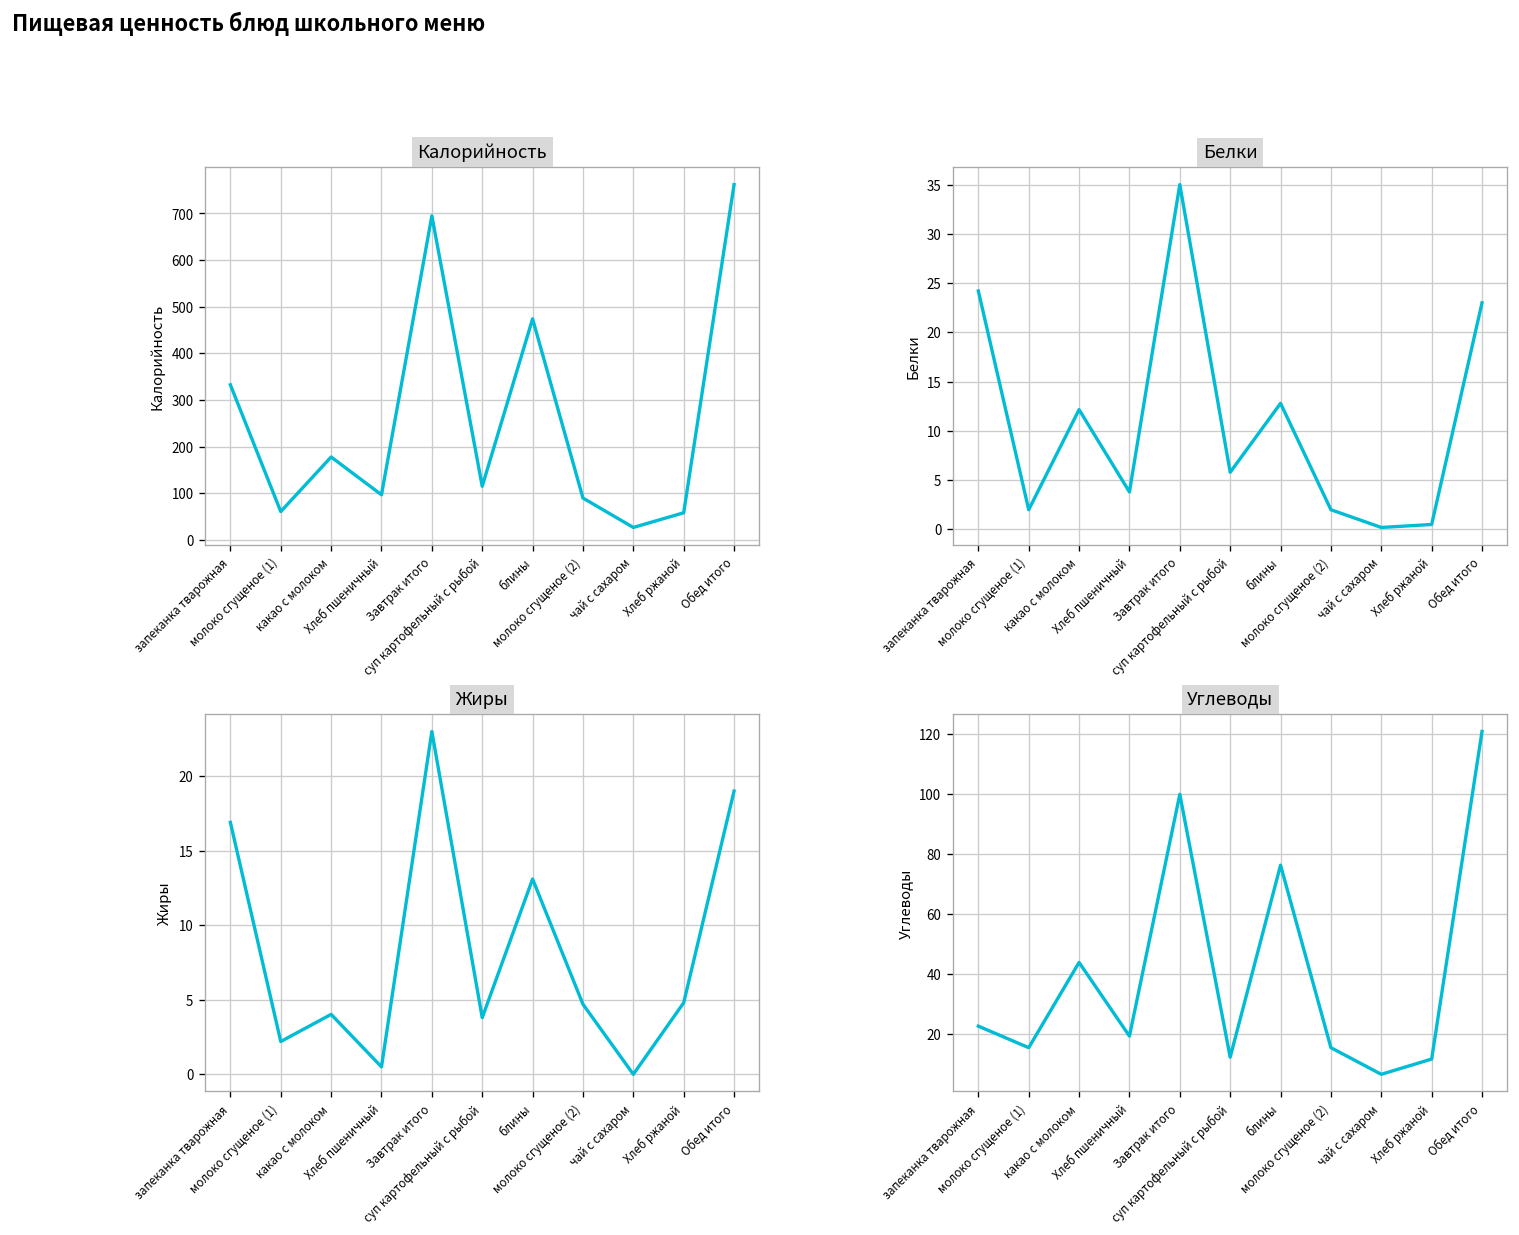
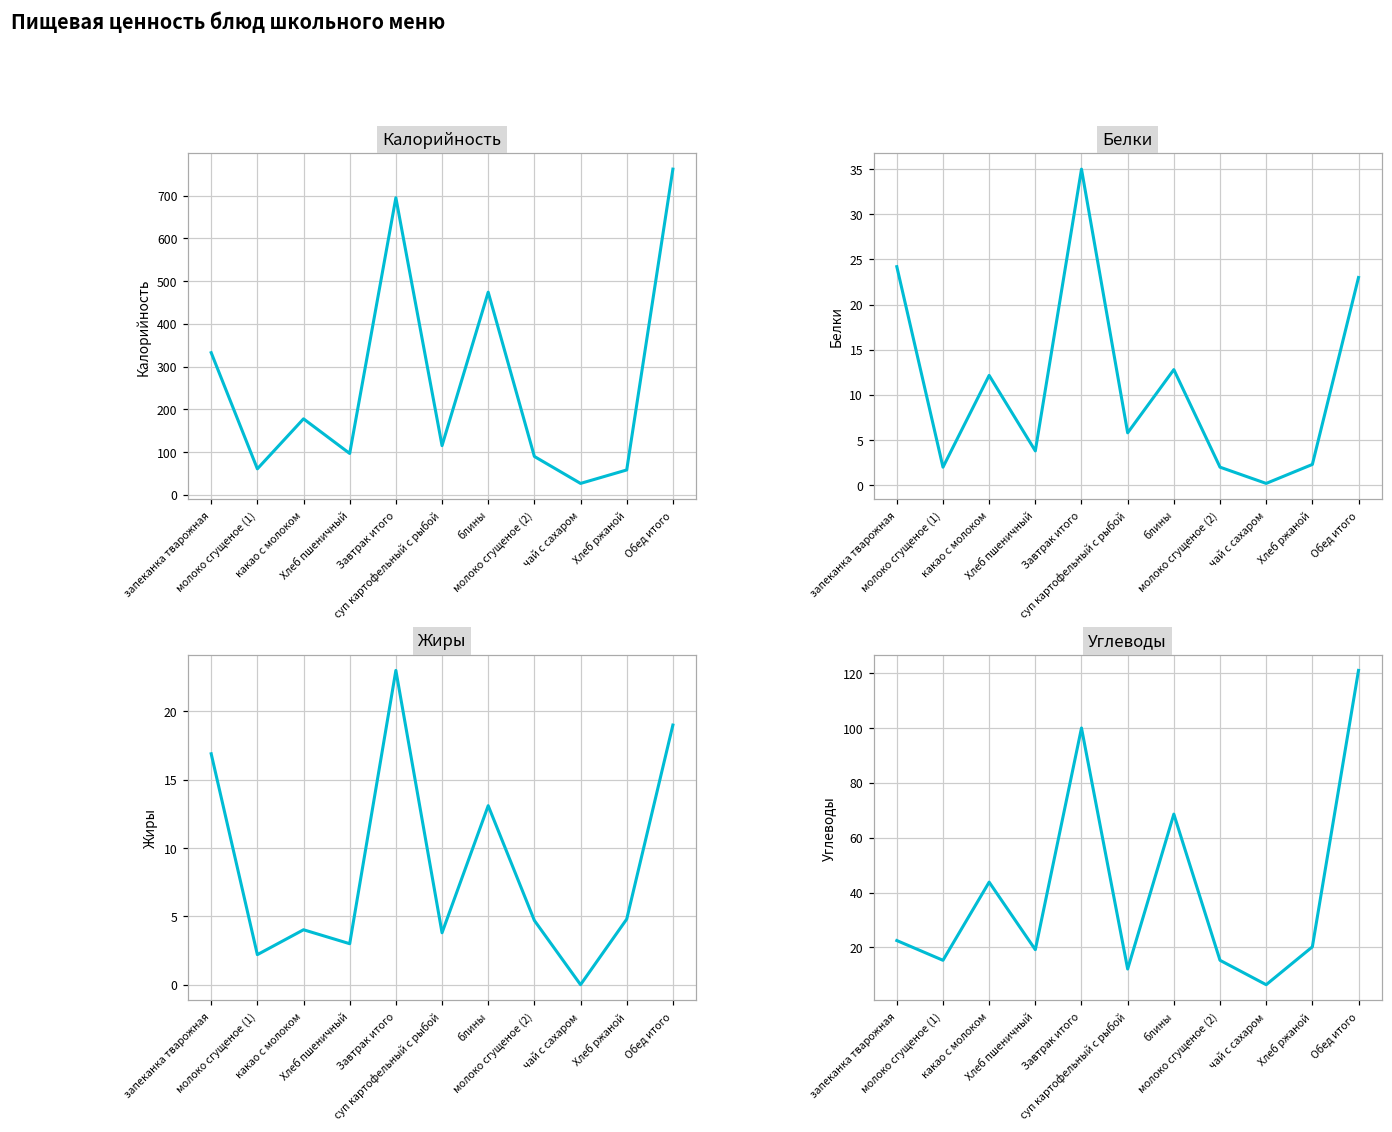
Белки, Хлеб ржаной: 1 -> 2
Жиры, Хлеб пшеничный: 0.5 -> 3.0
Углеводы, блины: 76 -> 69
Углеводы, Хлеб ржаной: 12 -> 20
